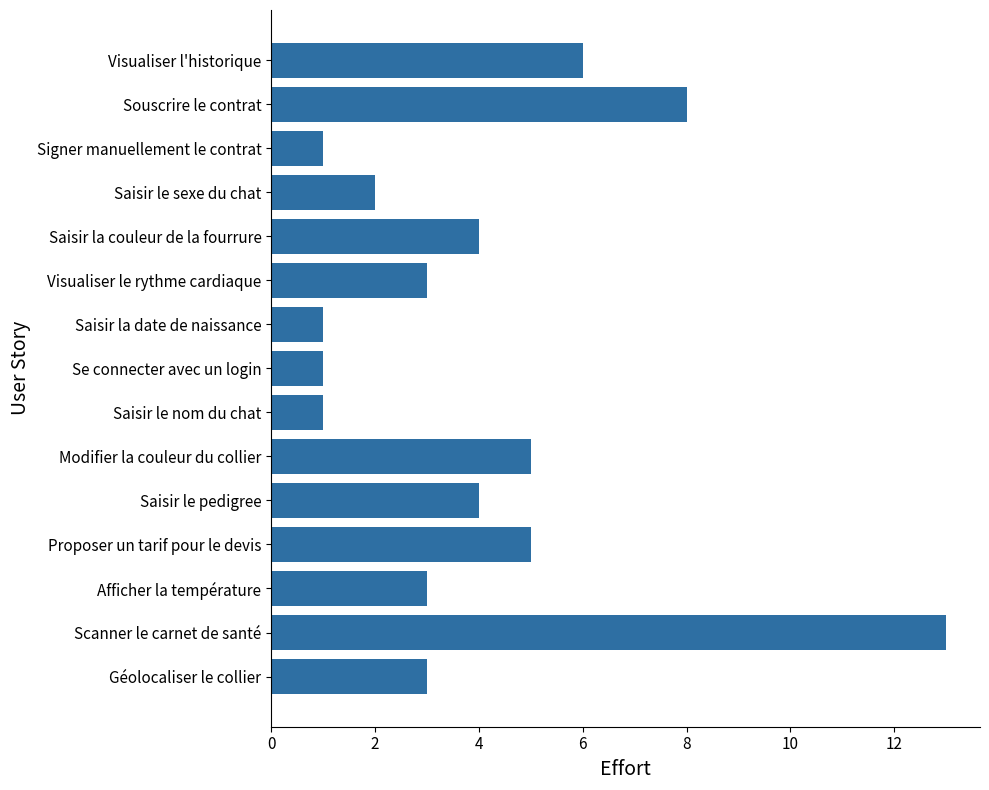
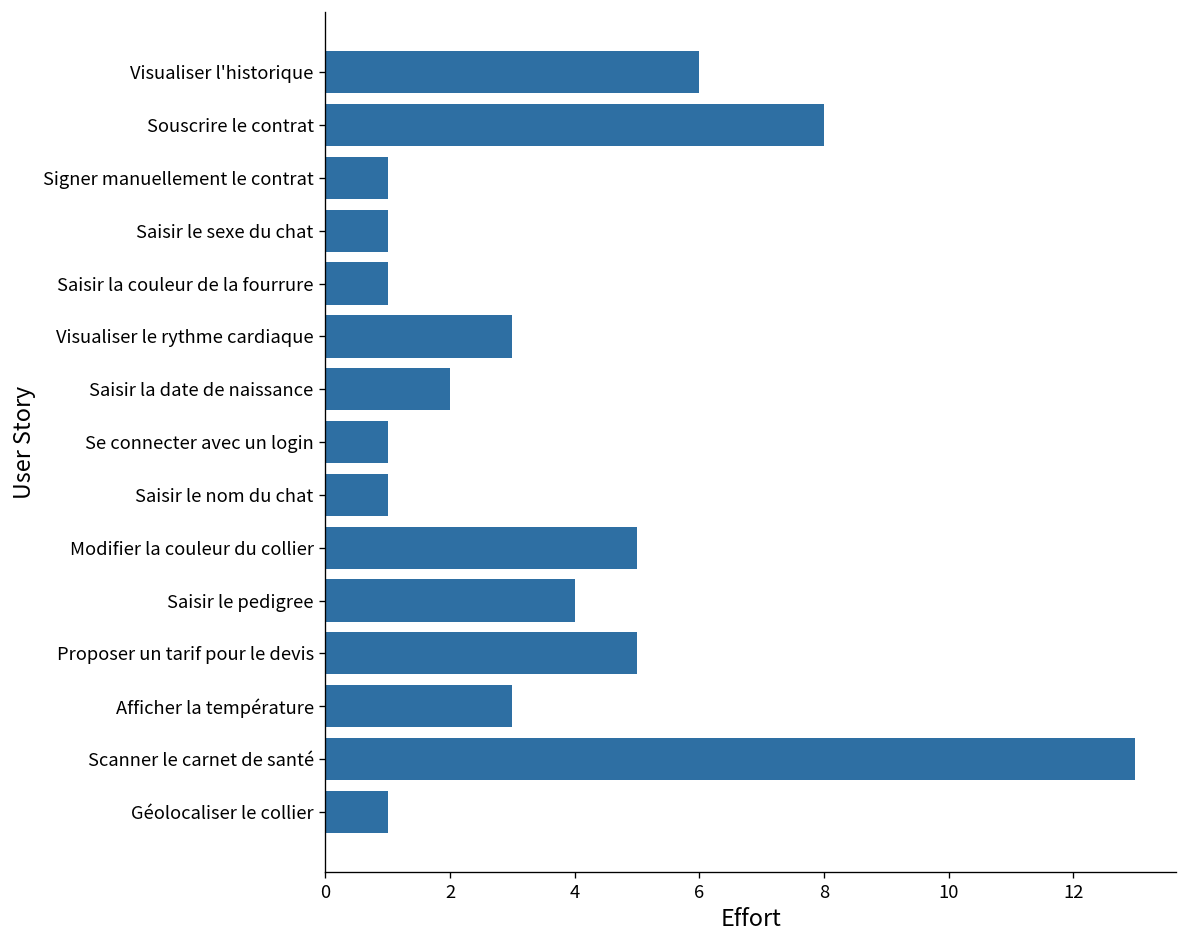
Saisir le sexe du chat: 2 -> 1
Saisir la couleur de la fourrure: 4 -> 1
Saisir la date de naissance: 1 -> 2
Géolocaliser le collier: 3 -> 1
